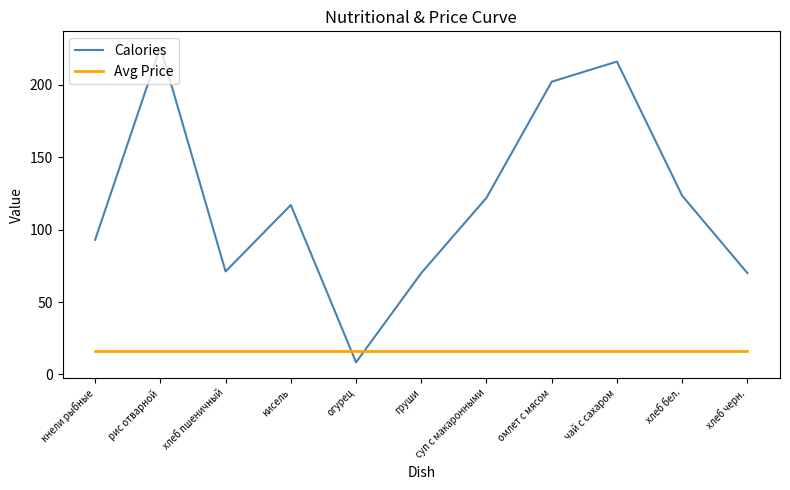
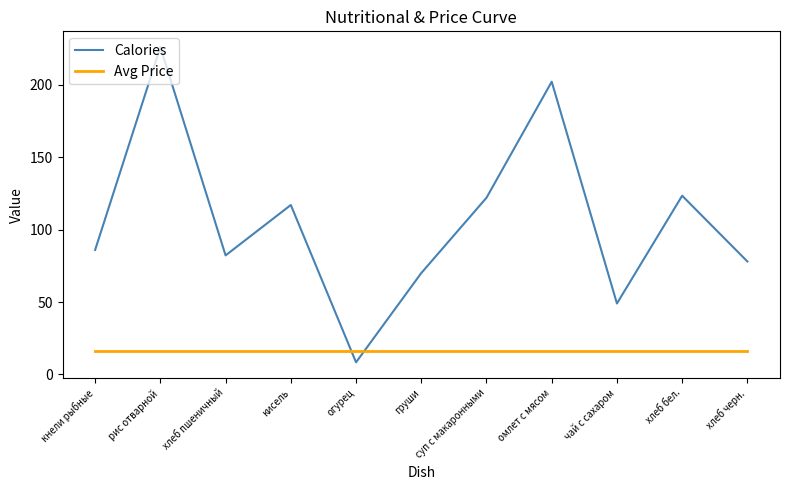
Calories, кнели рыбные: 93 -> 86
Calories, хлеб пшеничный: 71 -> 82
Calories, чай с сахаром: 216 -> 49
Calories, хлеб черн.: 70 -> 78
